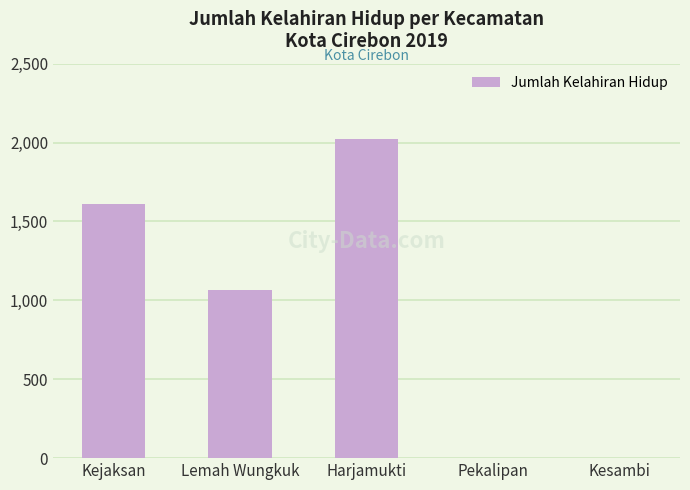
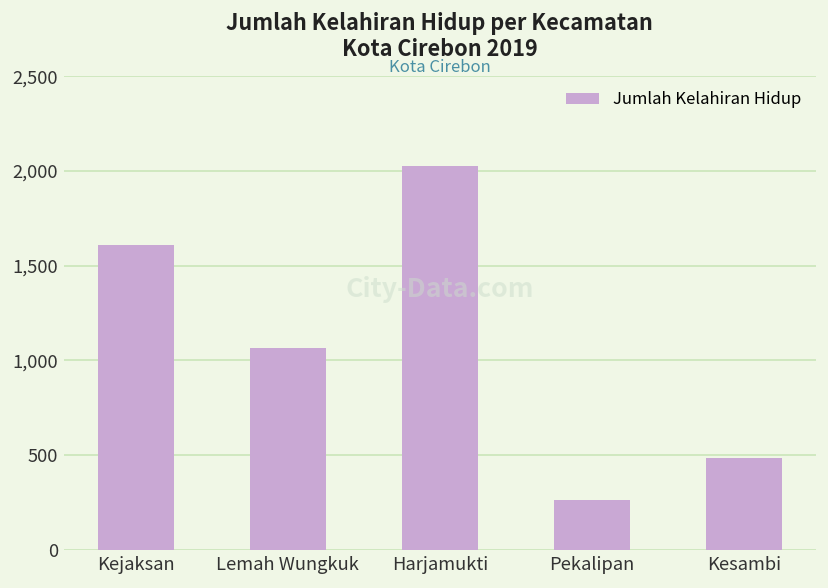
Pekalipan: 0 -> 260
Kesambi: 0 -> 480
